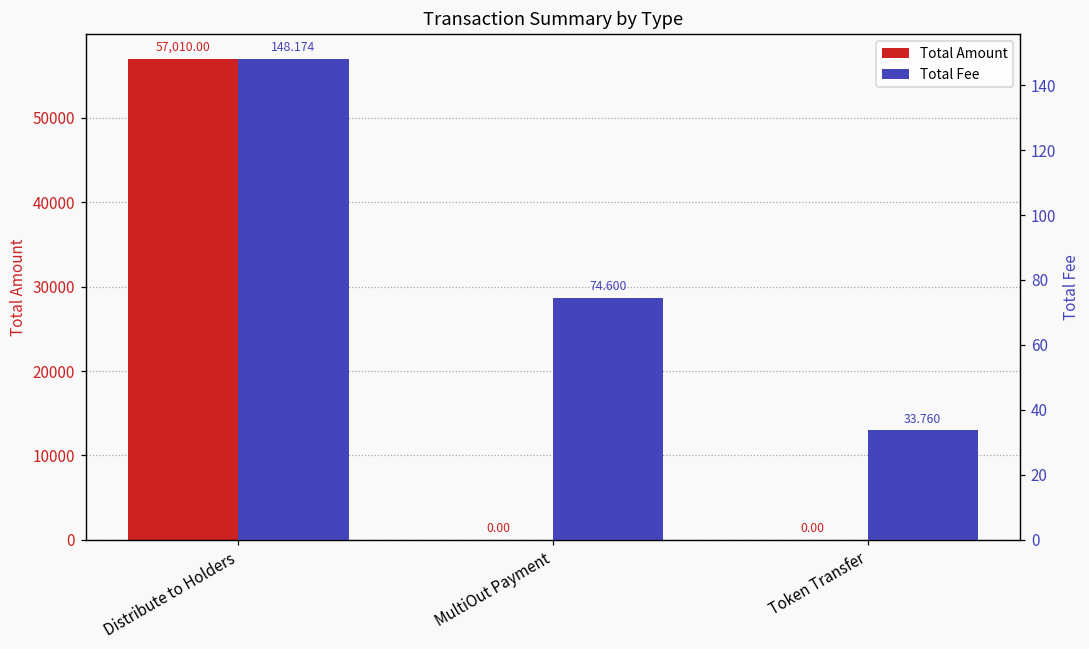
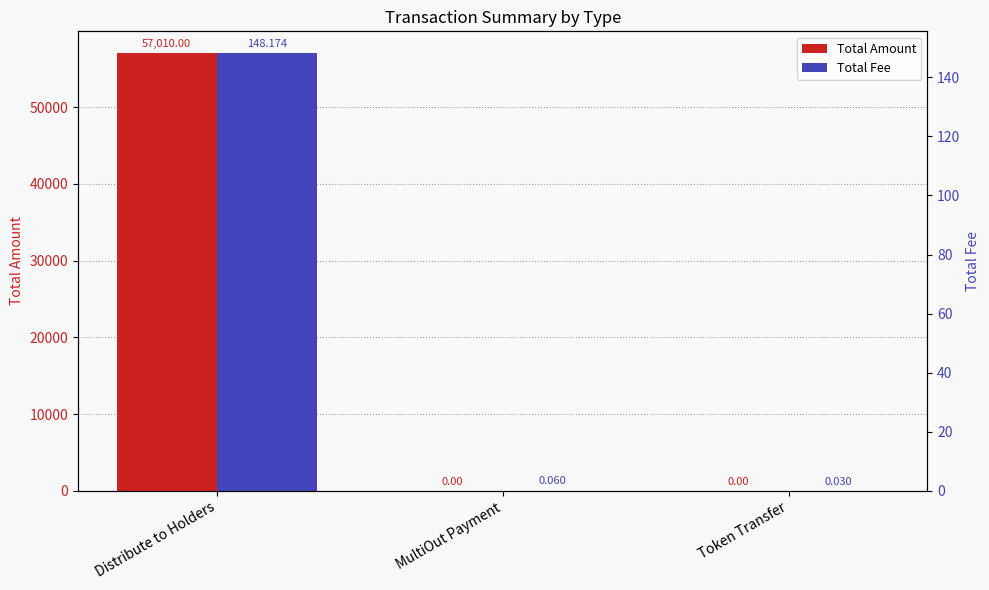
Total Fee, MultiOut Payment: 74.600 -> 0.060
Total Fee, Token Transfer: 33.760 -> 0.030
